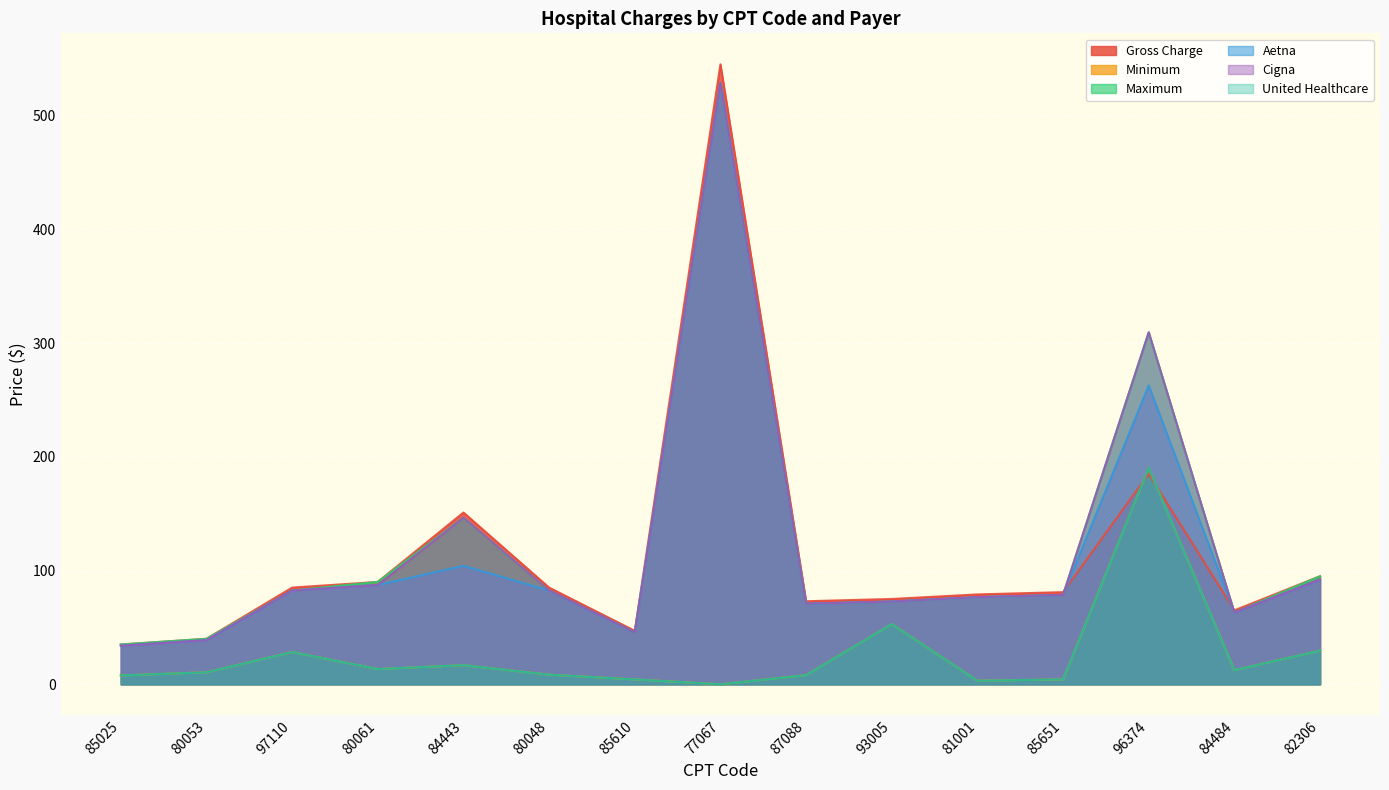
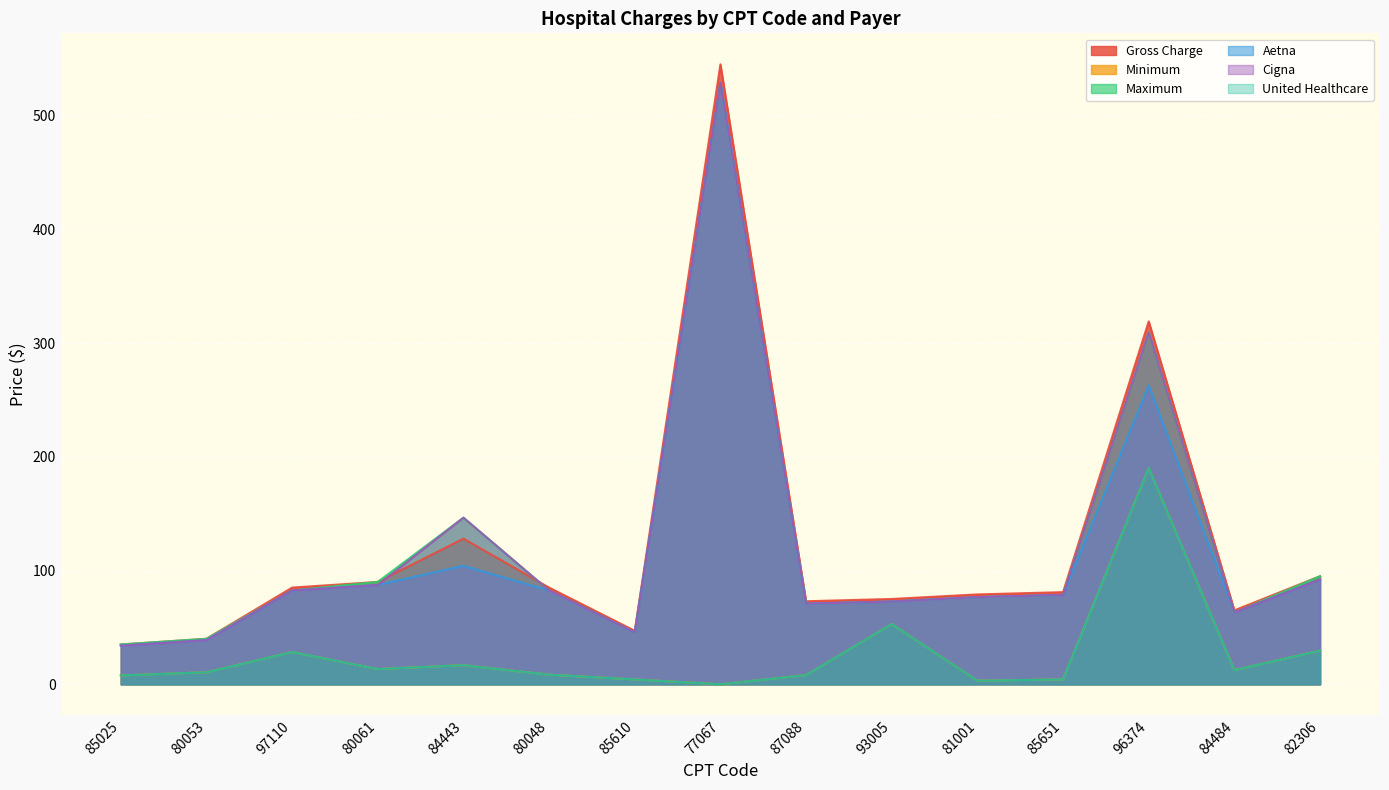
Gross Charge, 84443: 151 -> 128
Gross Charge, 96374: 185 -> 319
